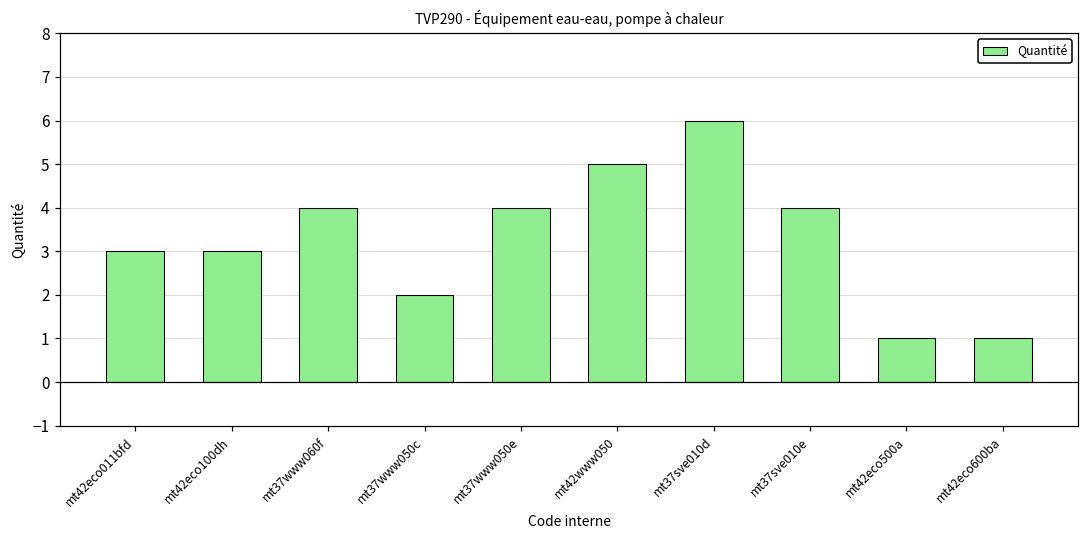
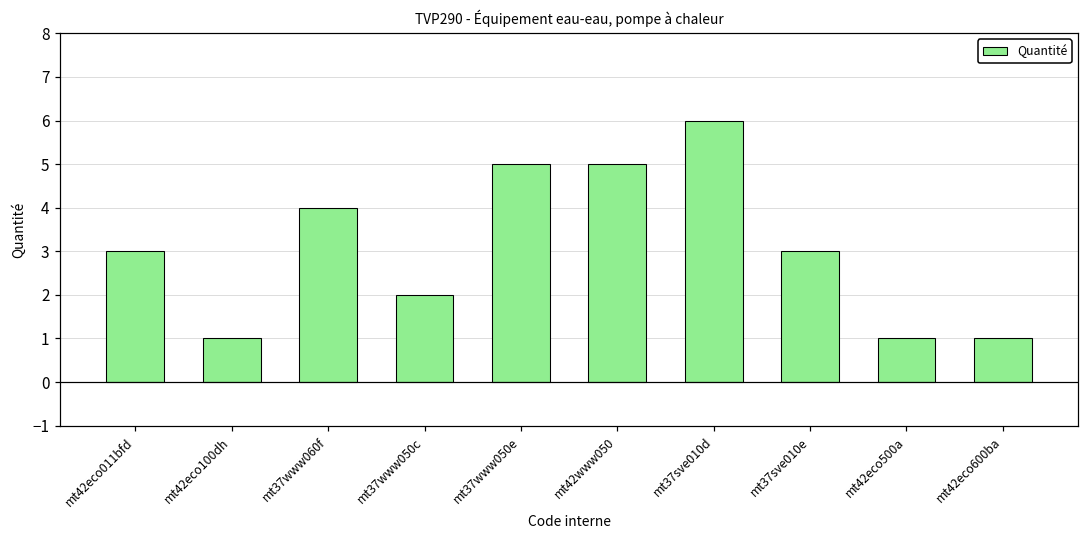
mt42eco100dh: 3 -> 1
mt37www050e: 4 -> 5
mt37sve010e: 4 -> 3
